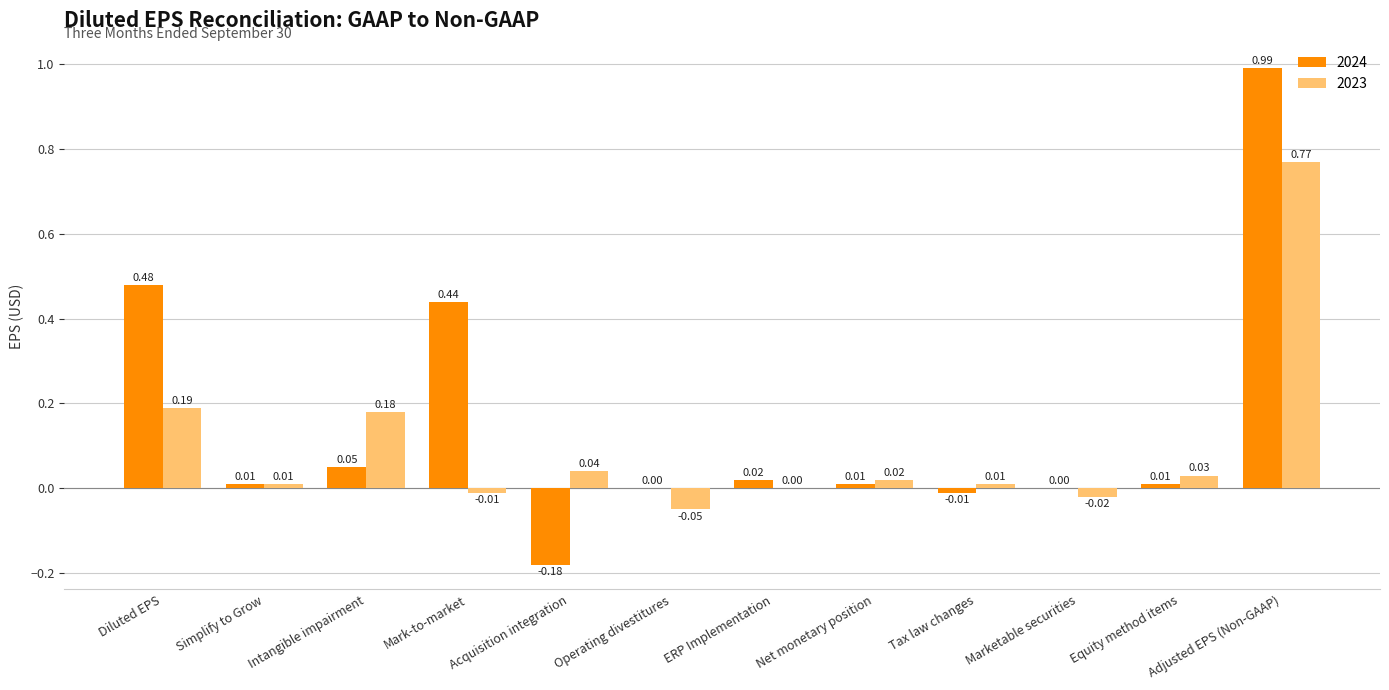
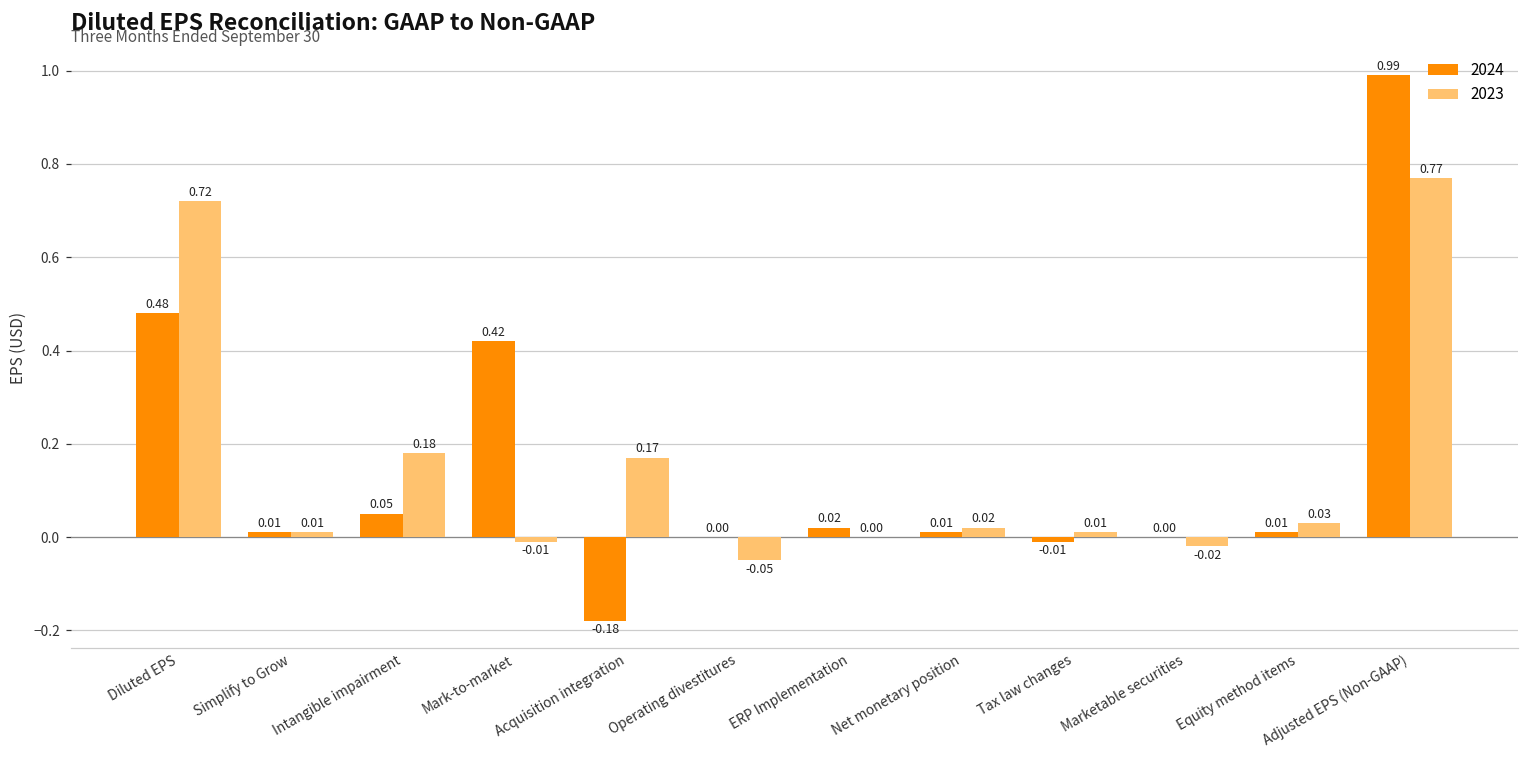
2023, Diluted EPS: 0.19 -> 0.72
2024, Mark-to-market: 0.44 -> 0.42
2023, Acquisition integration: 0.04 -> 0.17
